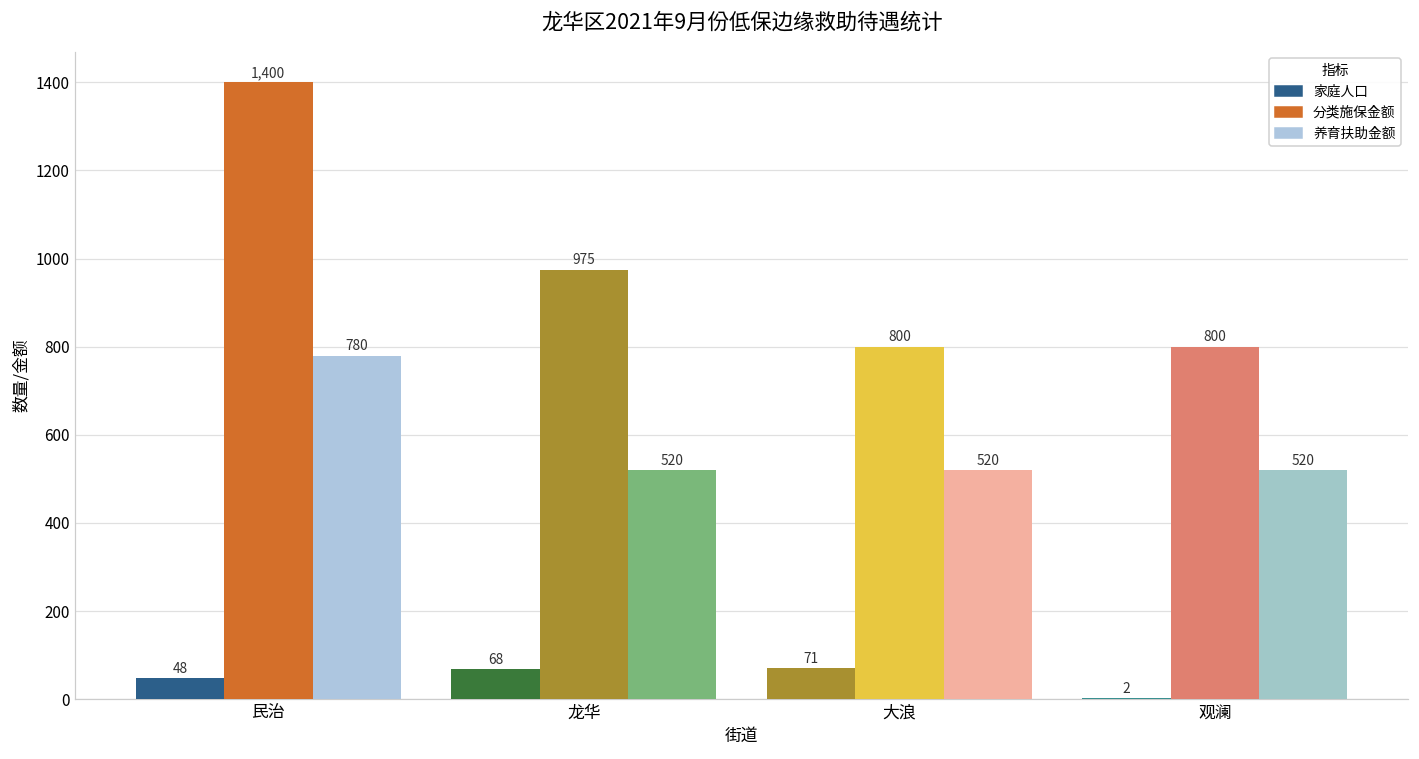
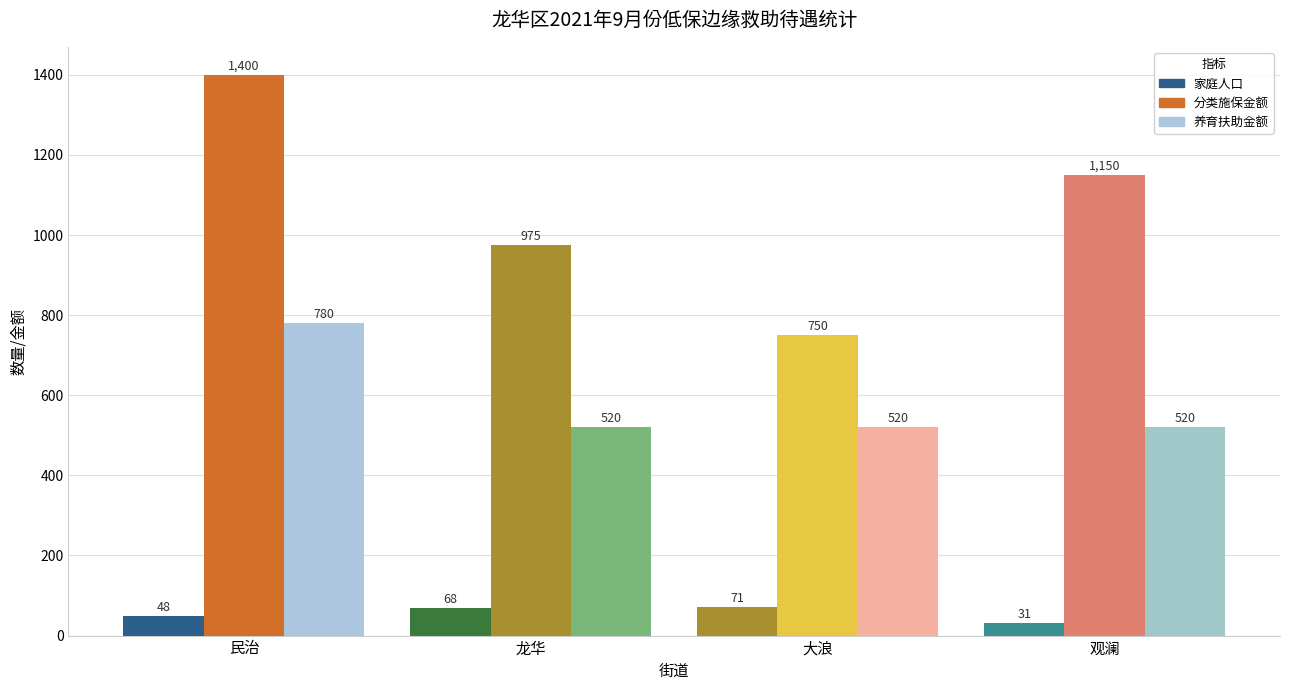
分类施保金额, 大浪: 800 -> 750
家庭人口, 观澜: 2 -> 31
分类施保金额, 观澜: 800 -> 1,150
